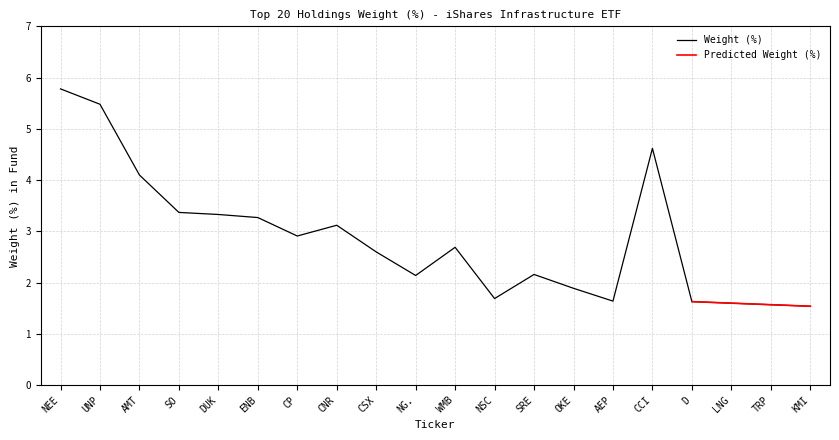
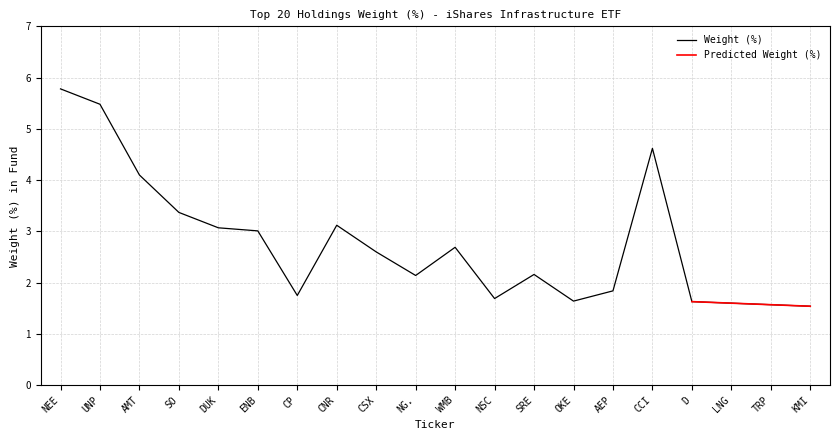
Weight (%), DUK: 3.3 -> 3.1
Weight (%), ENB: 3.3 -> 3.0
Weight (%), CP: 2.9 -> 1.8
Weight (%), OKE: 1.9 -> 1.6
Weight (%), AEP: 1.6 -> 1.8
